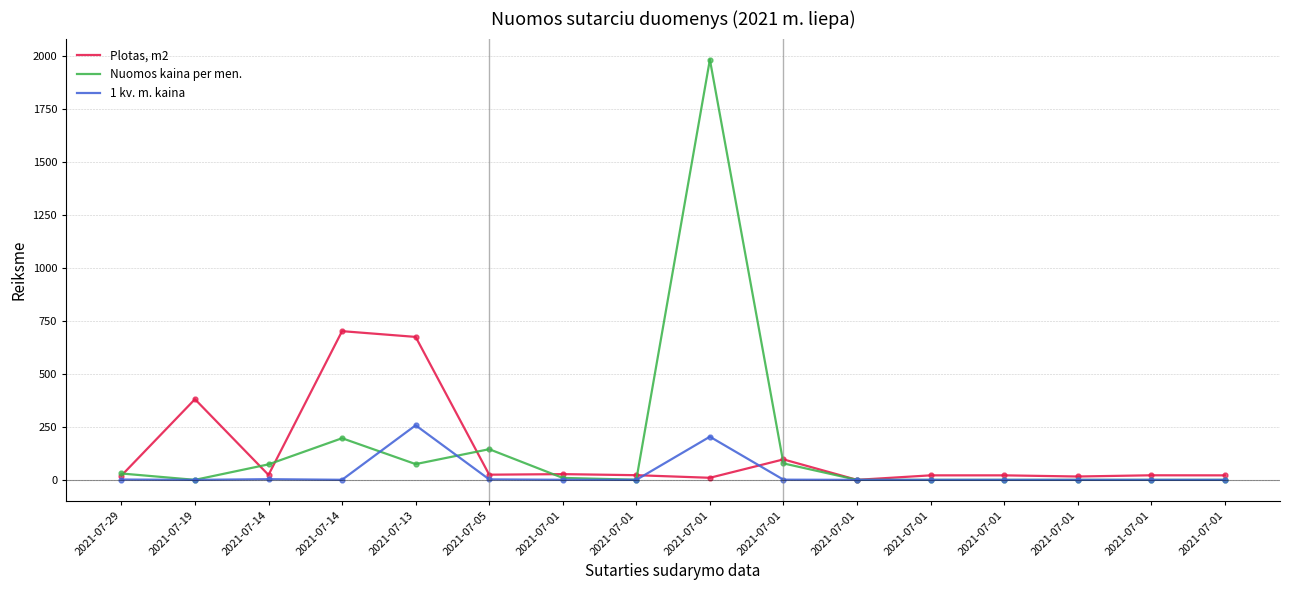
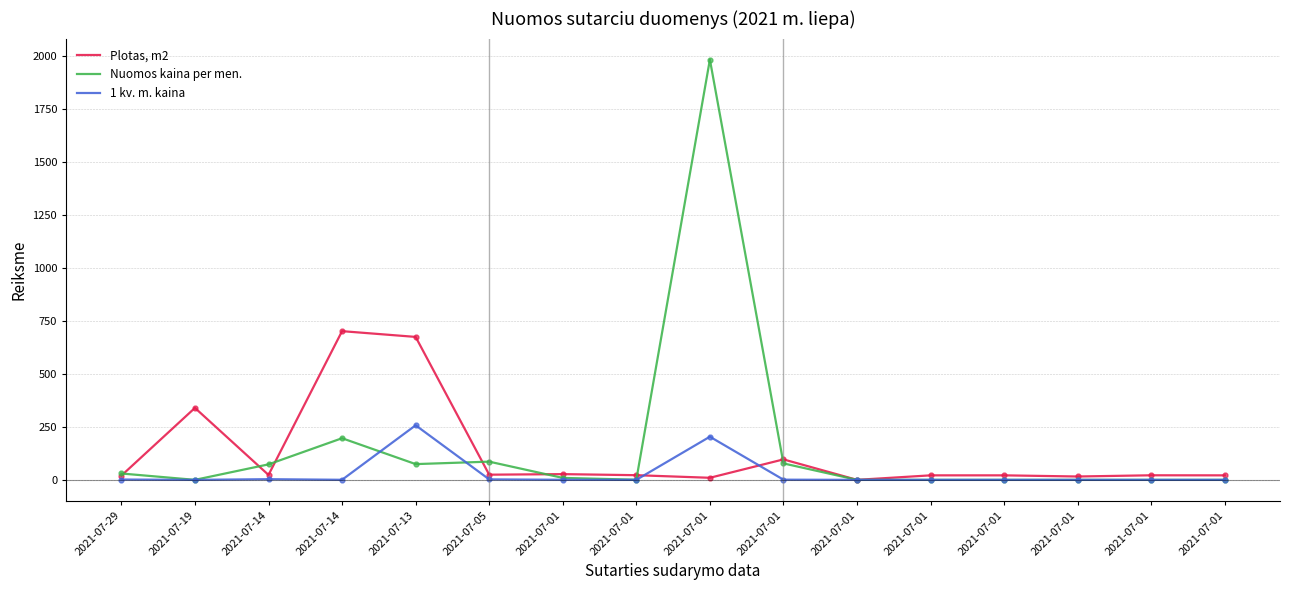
Plotas, m2, 2021-07-19: 380 -> 340
Nuomos kaina per men., 2021-07-05: 140 -> 90
